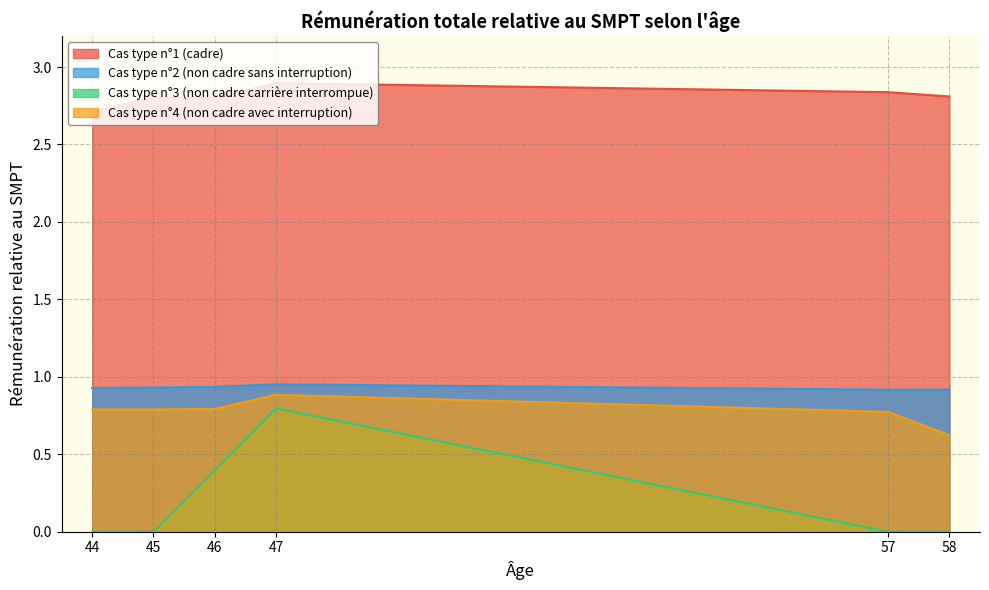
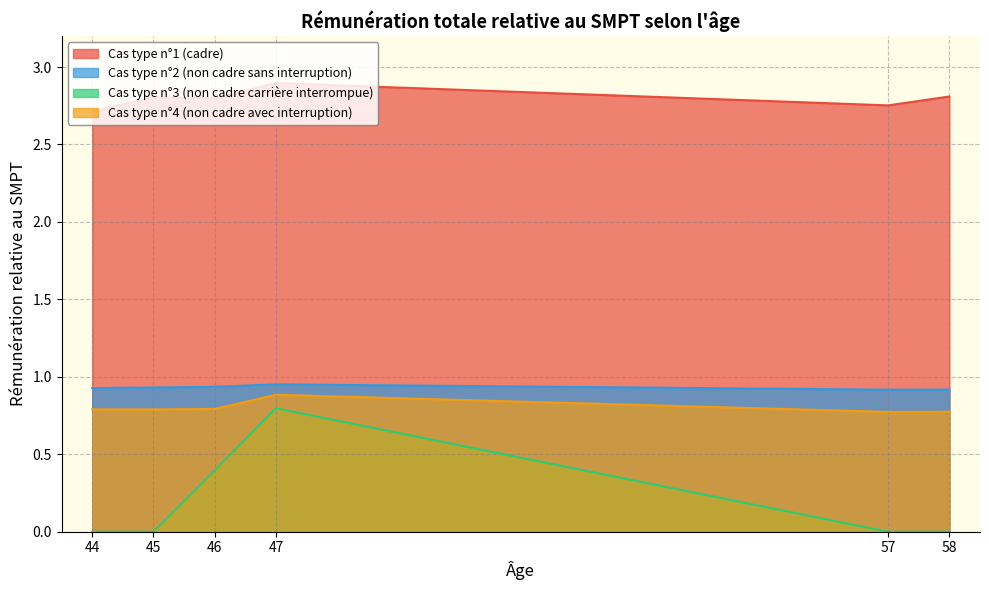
Cas type n°1 (cadre), 57: 2.84 -> 2.75
Cas type n°4 (non cadre avec interruption), 58: 0.62 -> 0.77
